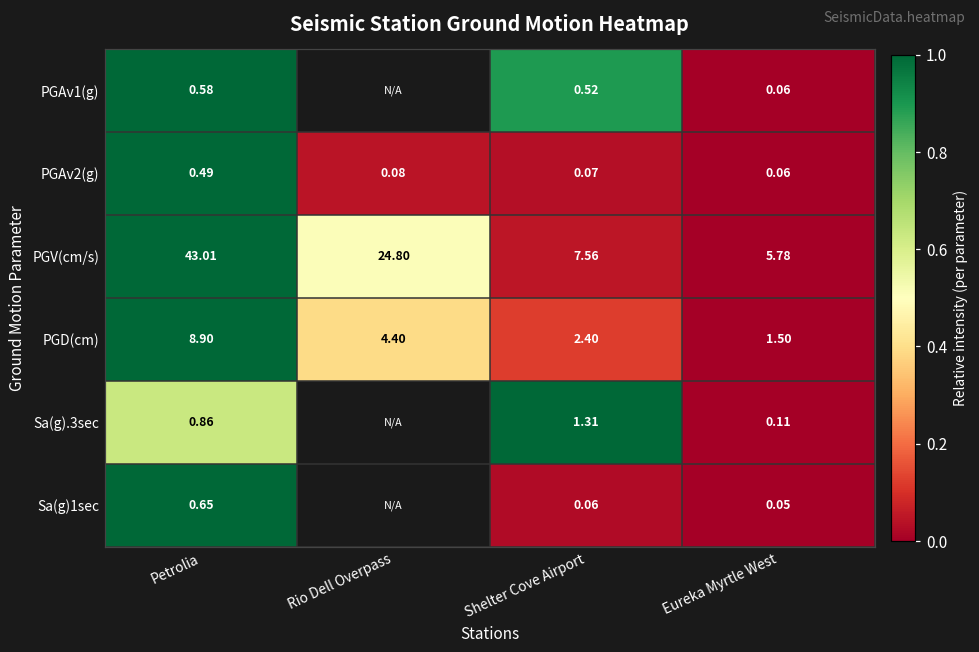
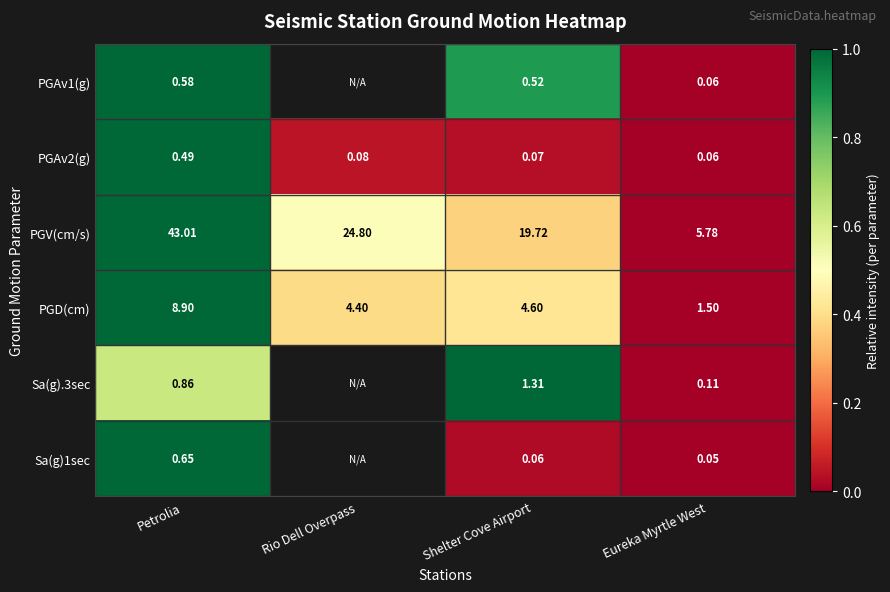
PGV(cm/s), Shelter Cove Airport: 7.56 -> 19.72
PGD(cm), Shelter Cove Airport: 2.40 -> 4.60
